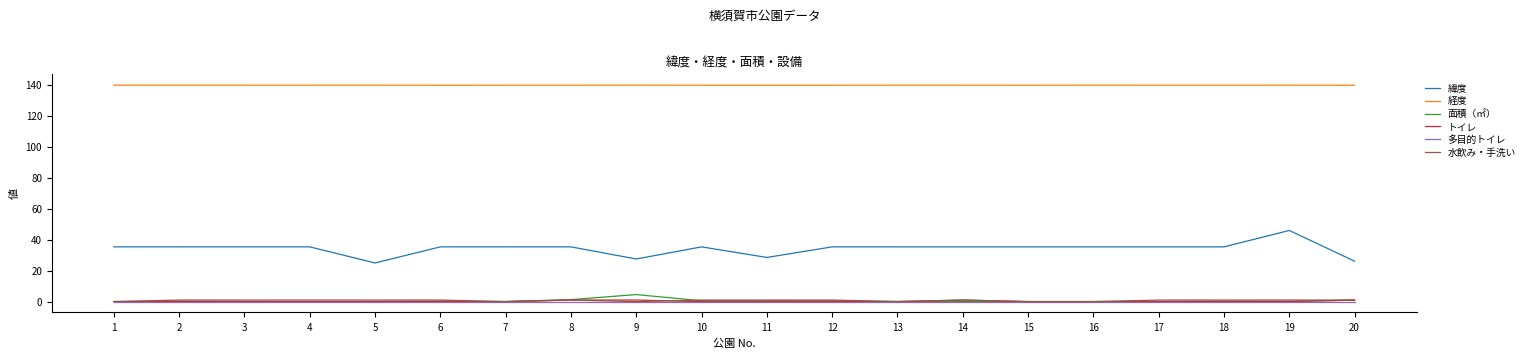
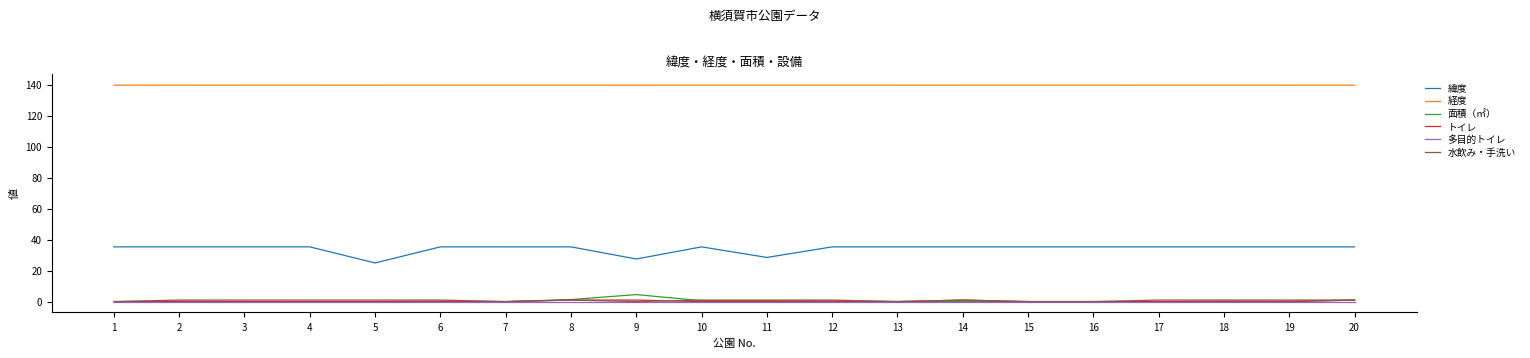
緯度, 19: 46 -> 35
緯度, 20: 26 -> 35
